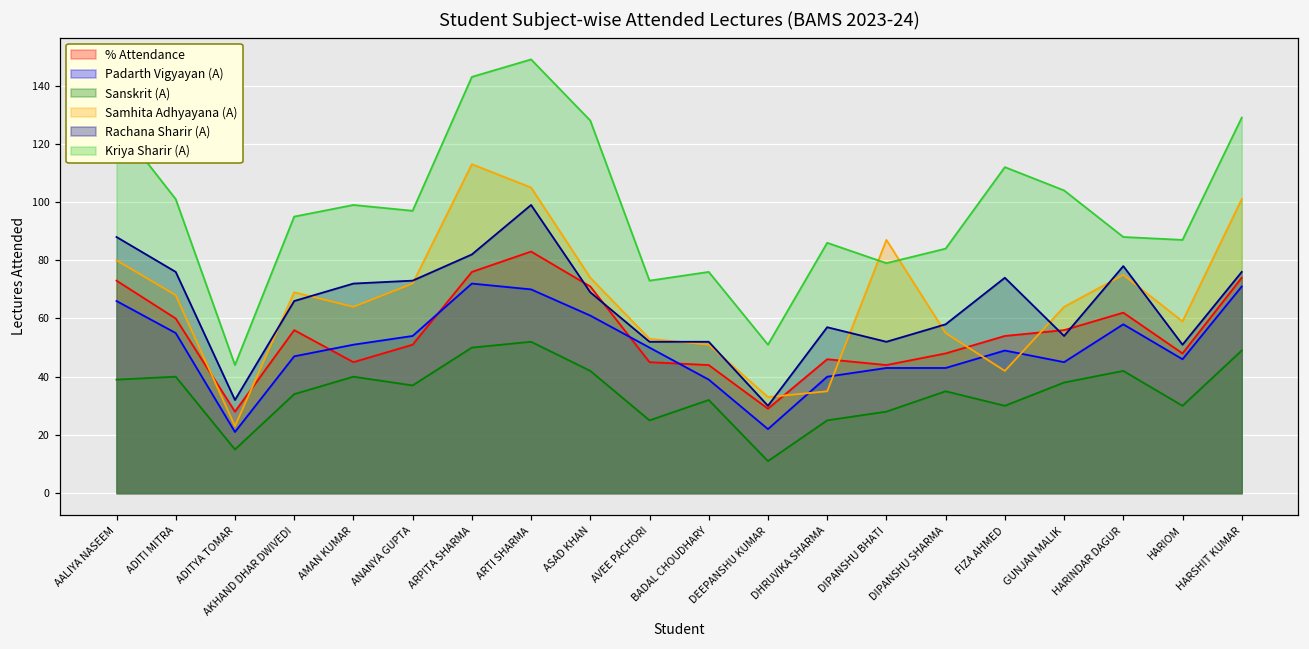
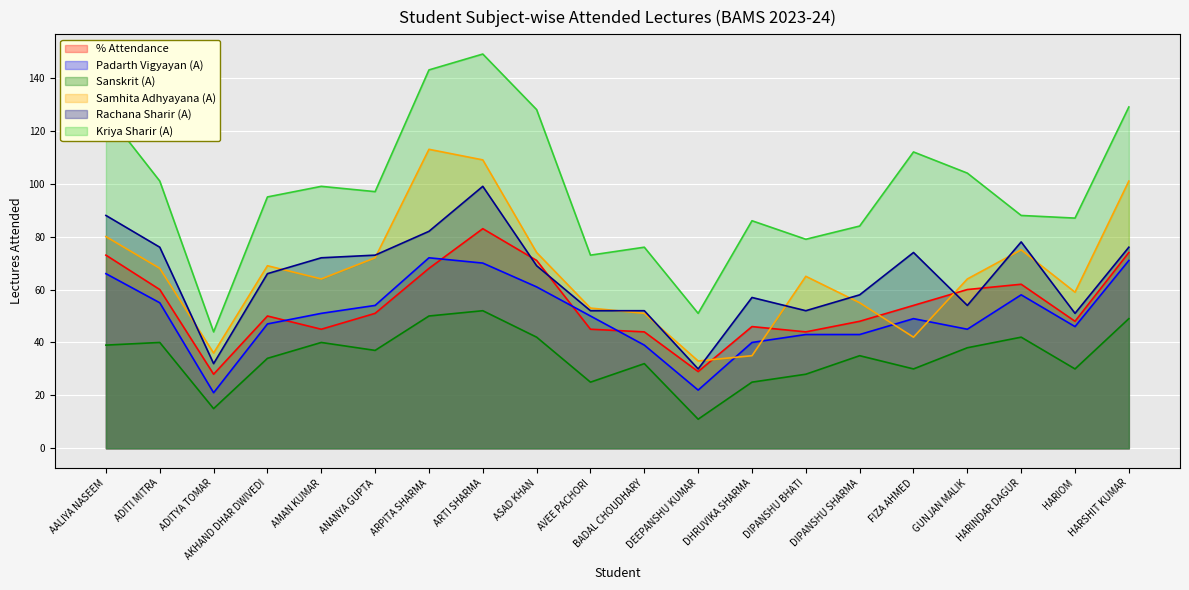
Samhita Adhyayana (A), ADITYA TOMAR: 23 -> 36
% Attendance, AKHAND DHAR DWIVEDI: 56 -> 50
% Attendance, ARPITA SHARMA: 76 -> 68
Samhita Adhyayana (A), ARTI SHARMA: 105 -> 109
Samhita Adhyayana (A), DIPANSHU BHATI: 87 -> 65
% Attendance, GUNJAN MALIK: 56 -> 60
